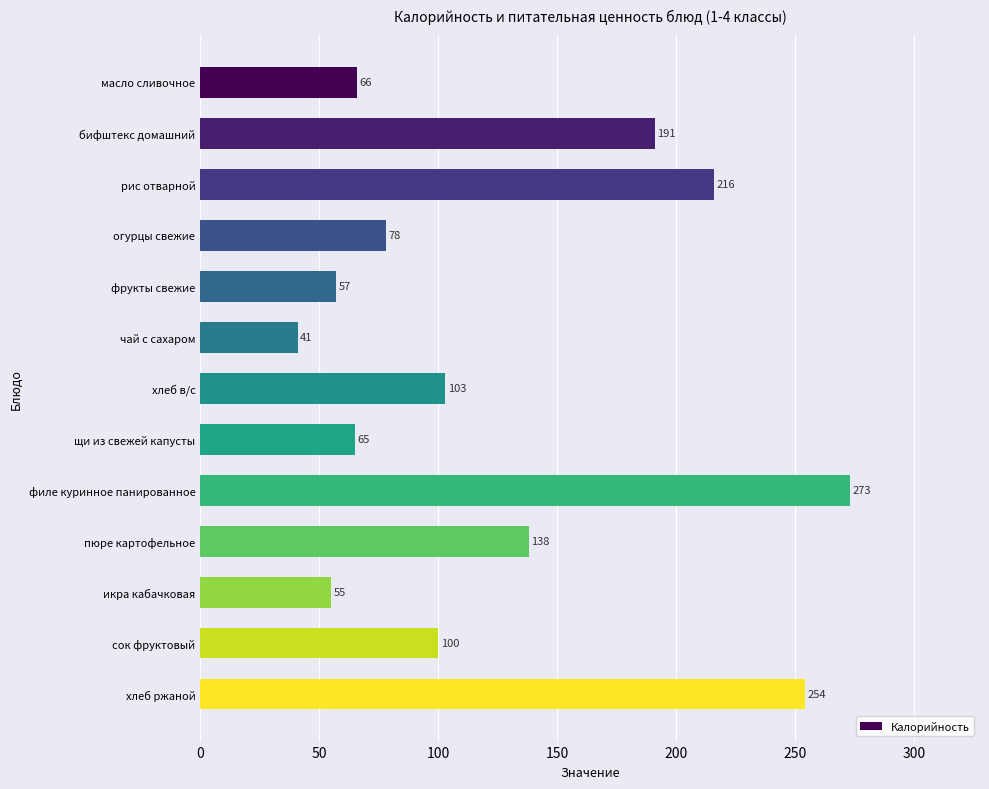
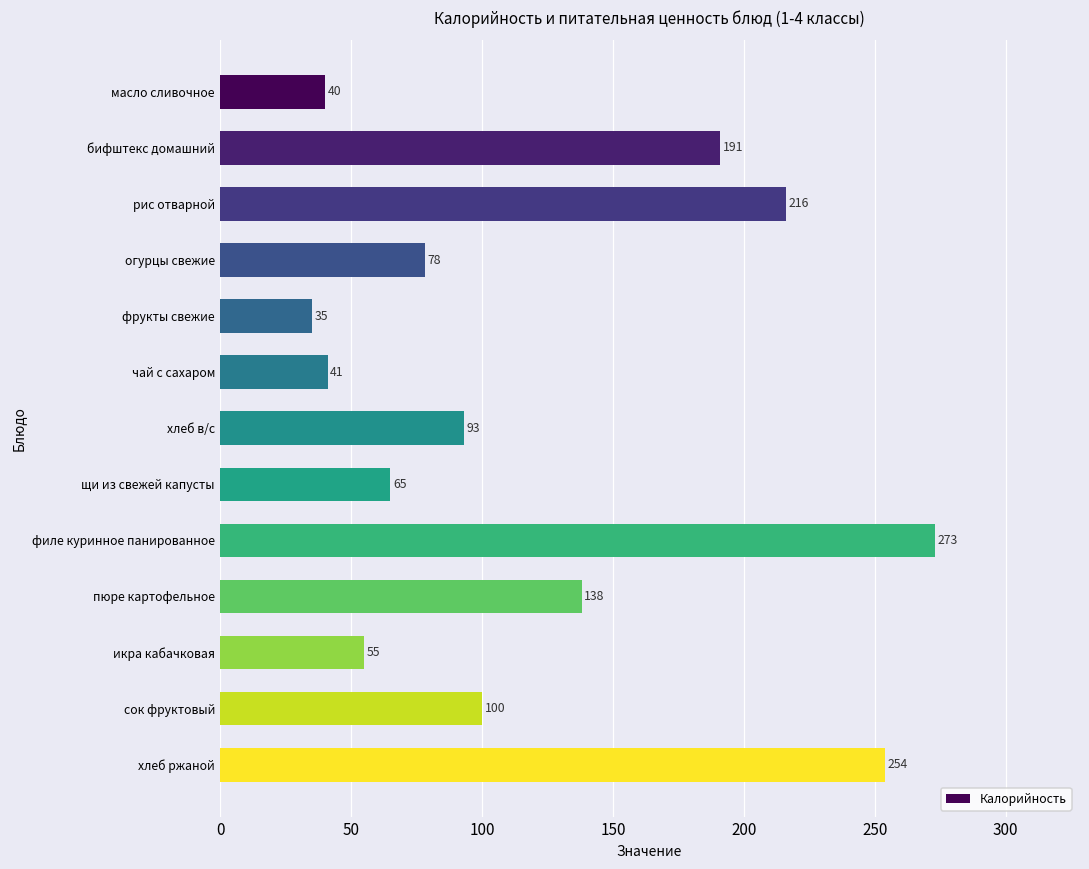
масло сливочное: 66 -> 40
фрукты свежие: 57 -> 35
хлеб в/с: 103 -> 93
